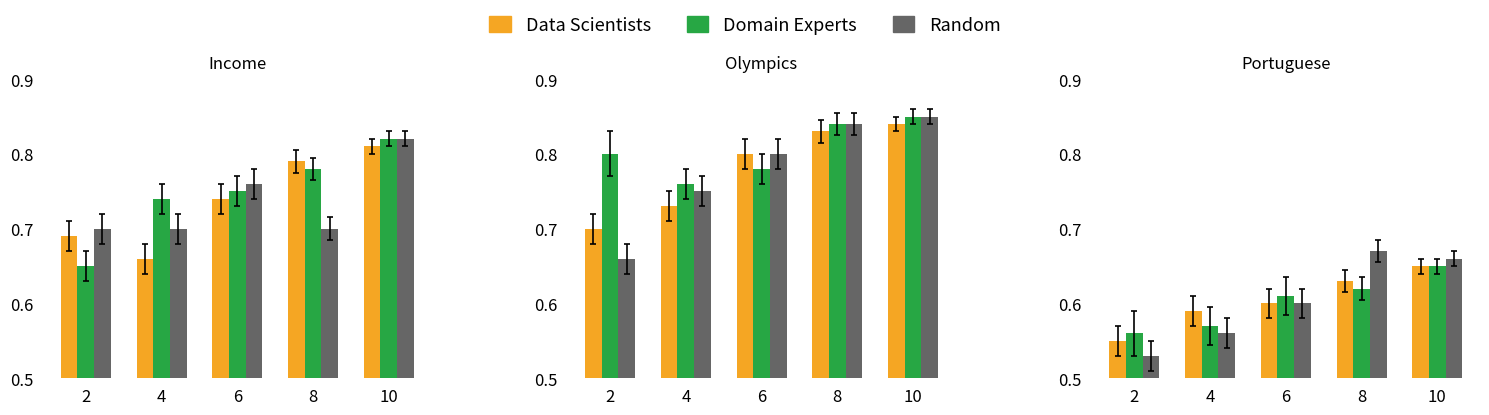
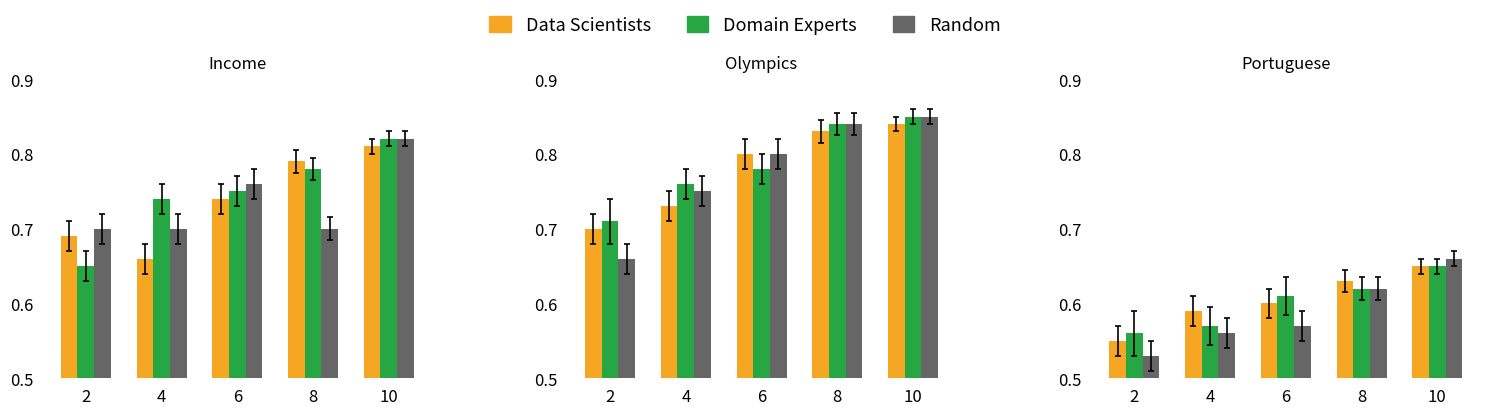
Olympics, Domain Experts, 2: 0.80 -> 0.71
Portuguese, Random, 6: 0.60 -> 0.57
Portuguese, Random, 8: 0.67 -> 0.62
